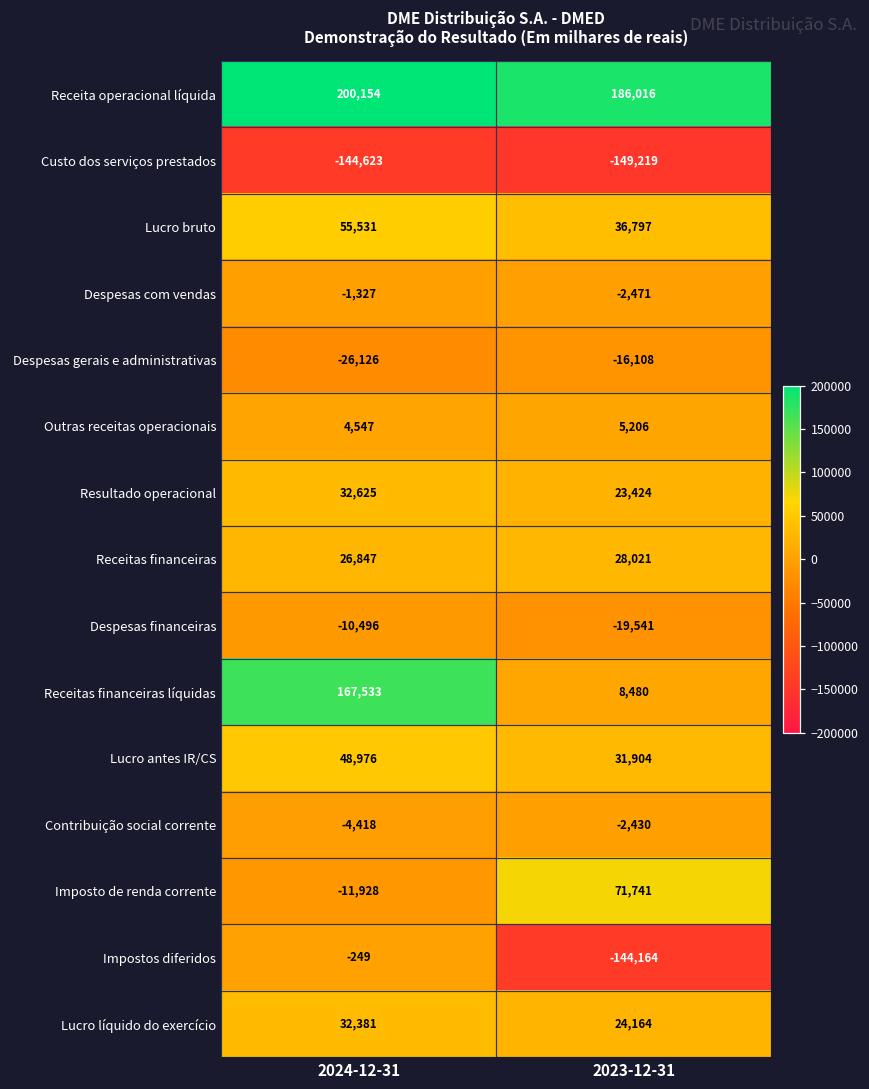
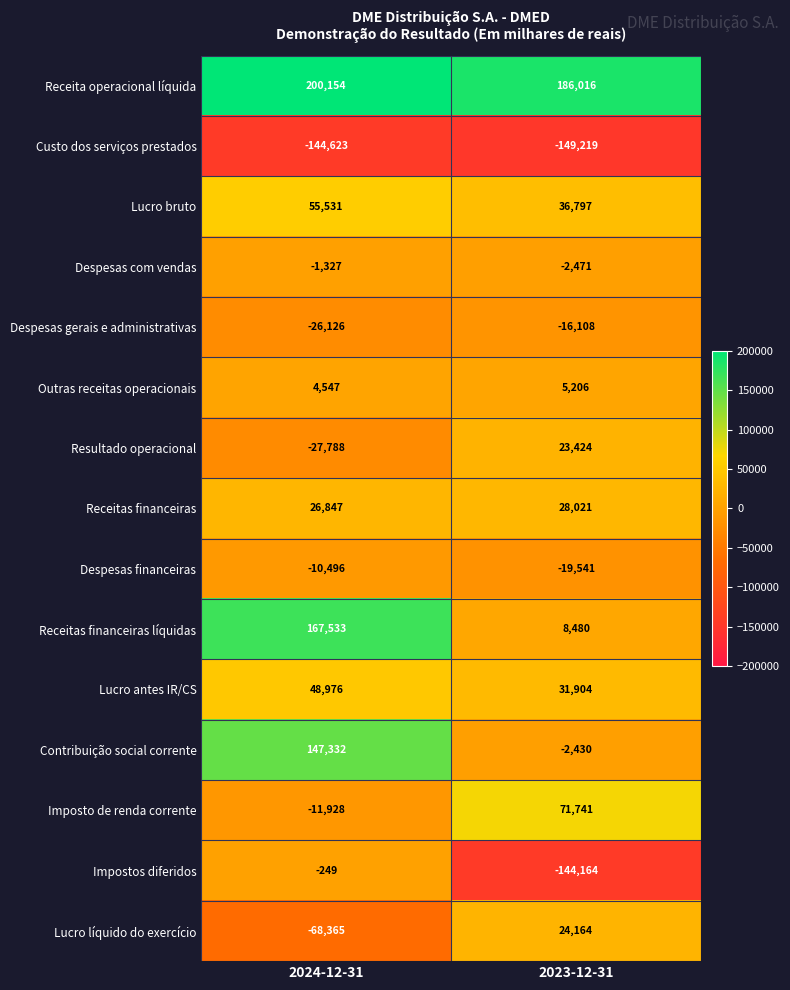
Resultado operacional, 2024-12-31: 32,625 -> -27,788
Contribuição social corrente, 2024-12-31: -4,418 -> 147,332
Lucro líquido do exercício, 2024-12-31: 32,381 -> -68,365
